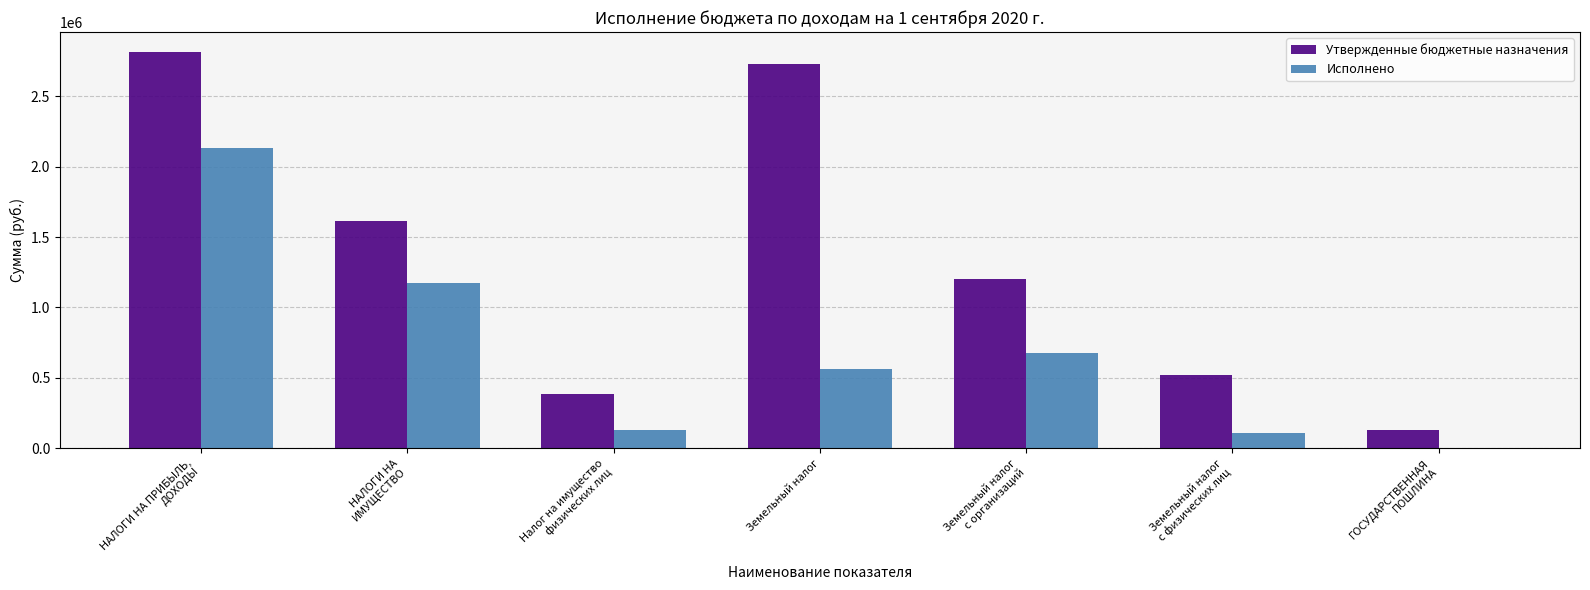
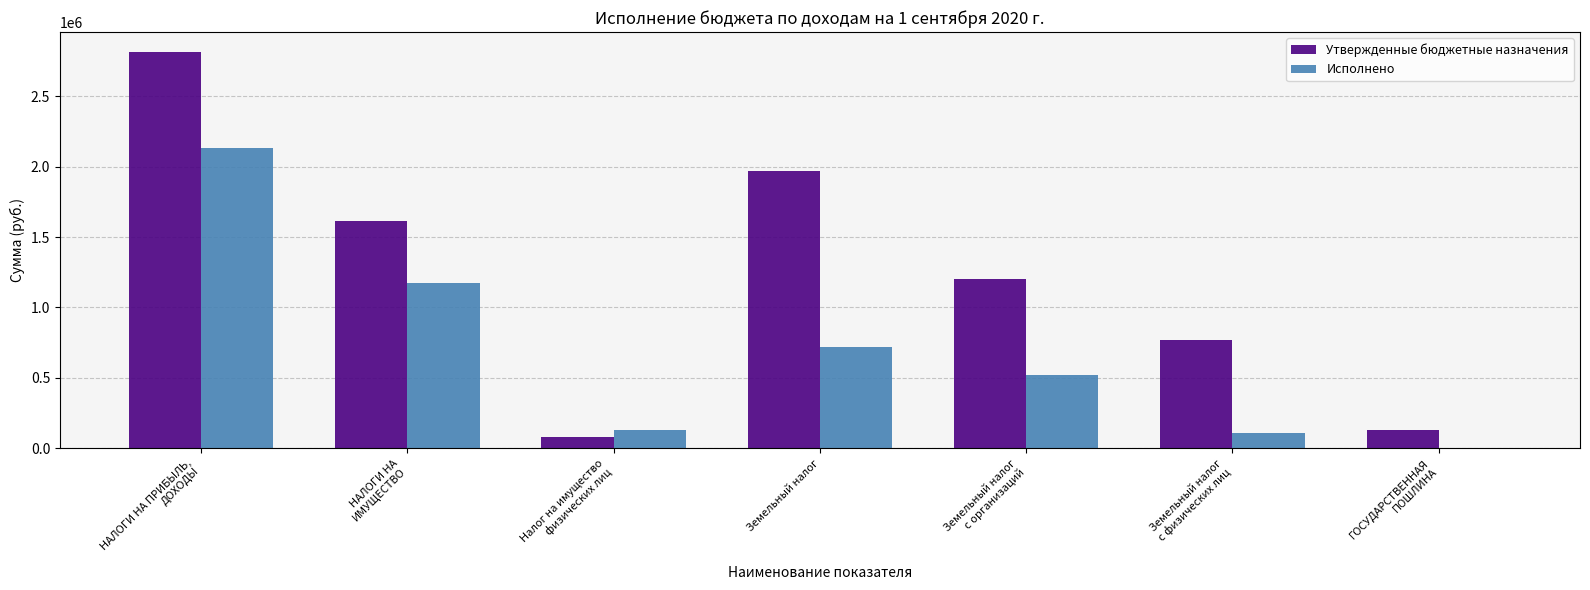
Утвержденные бюджетные назначения, Налог на имущество физических лиц: 390000 -> 80000
Утвержденные бюджетные назначения, Земельный налог: 2730000 -> 1970000
Исполнено, Земельный налог: 560000 -> 720000
Исполнено, Земельный налог с организаций: 680000 -> 520000
Утвержденные бюджетные назначения, Земельный налог с физических лиц: 520000 -> 770000
